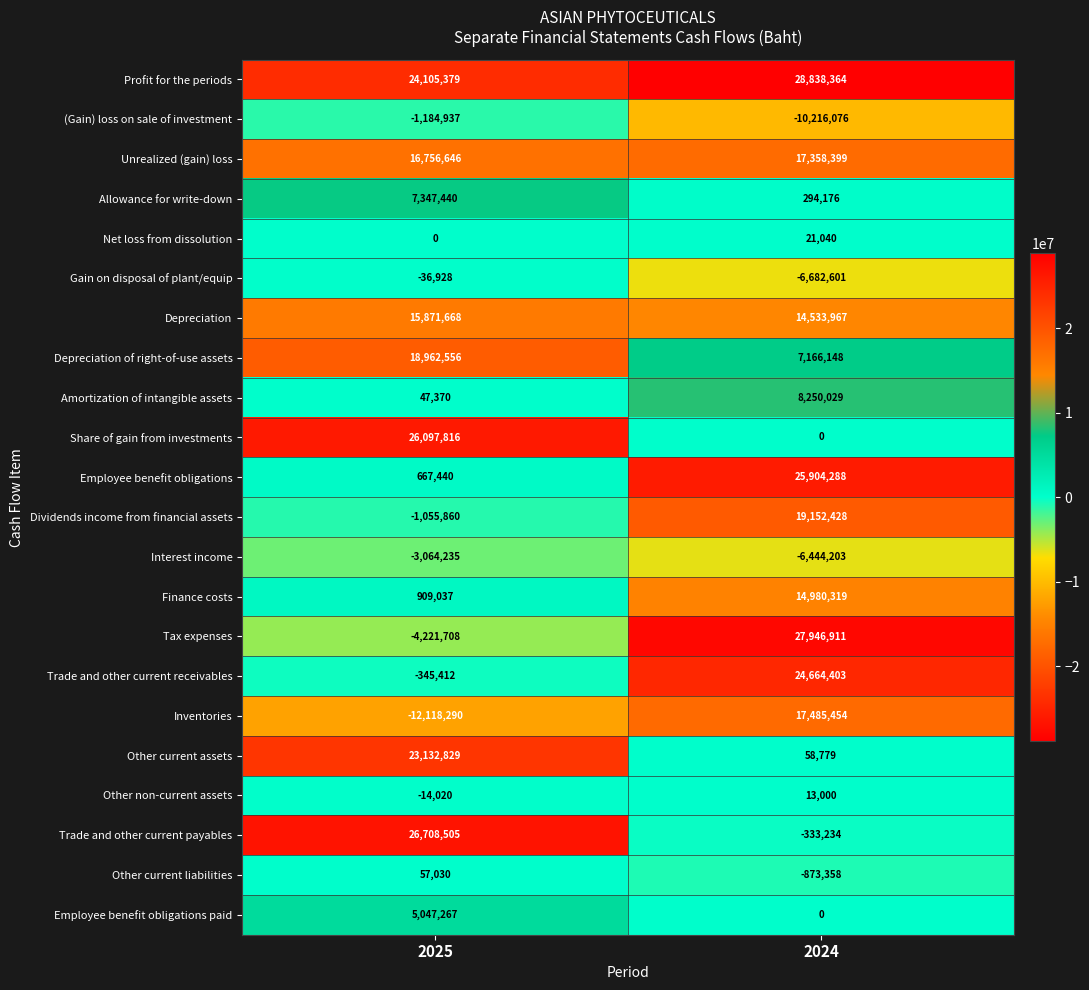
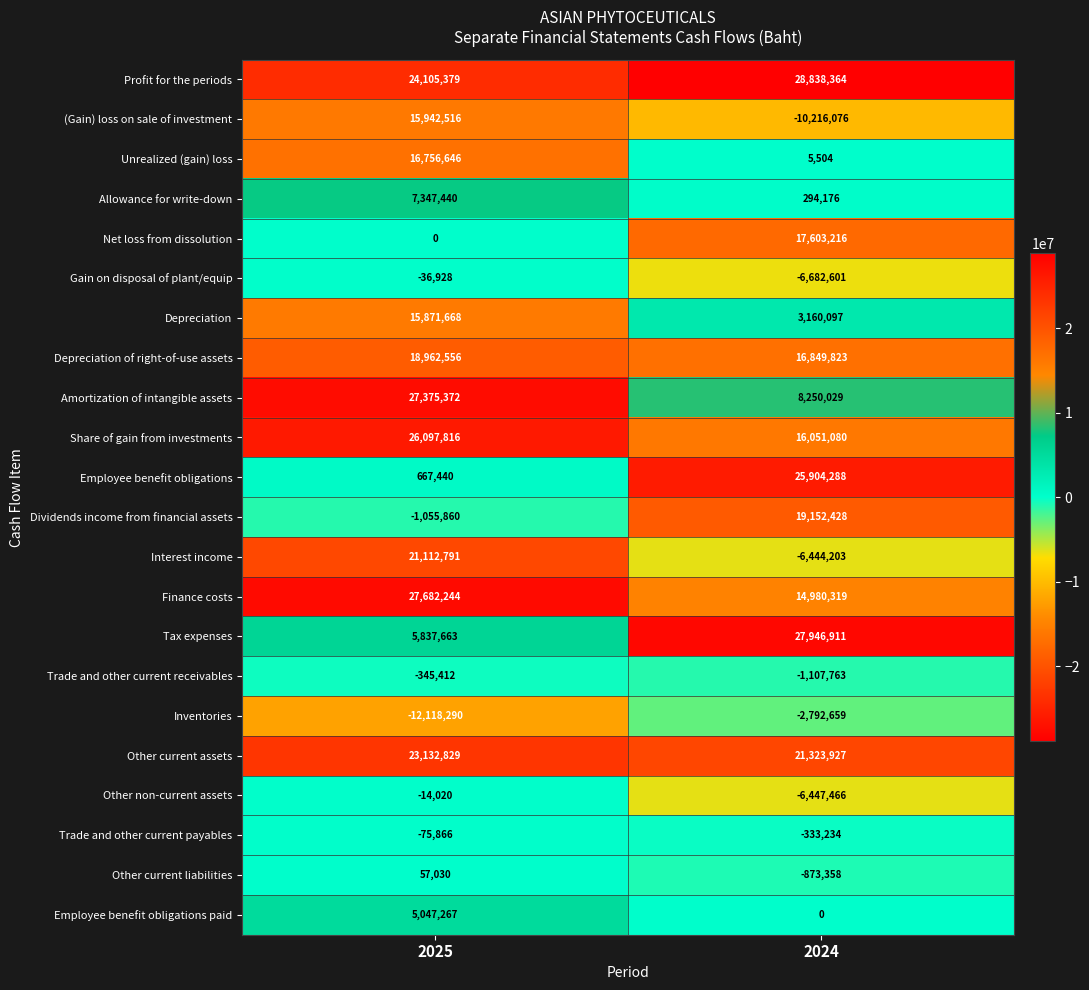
(Gain) loss on sale of investment, 2025: -1,184,937 -> 15,942,516
Unrealized (gain) loss, 2024: 17,358,399 -> 5,504
Net loss from dissolution, 2024: 21,040 -> 17,603,216
Depreciation, 2024: 14,533,967 -> 3,160,097
Depreciation of right-of-use assets, 2024: 7,166,148 -> 16,849,823
Amortization of intangible assets, 2025: 47,370 -> 27,375,372
Share of gain from investments, 2024: 0 -> 16,051,080
Interest income, 2025: -3,064,235 -> 21,112,791
Finance costs, 2025: 909,037 -> 27,682,244
Tax expenses, 2025: -4,221,708 -> 5,837,663
Trade and other current receivables, 2024: 24,664,403 -> -1,107,763
Inventories, 2024: 17,485,454 -> -2,792,659
Other current assets, 2024: 58,779 -> 21,323,927
Other non-current assets, 2024: 13,000 -> -6,447,466
Trade and other current payables, 2025: 26,708,505 -> -75,866
